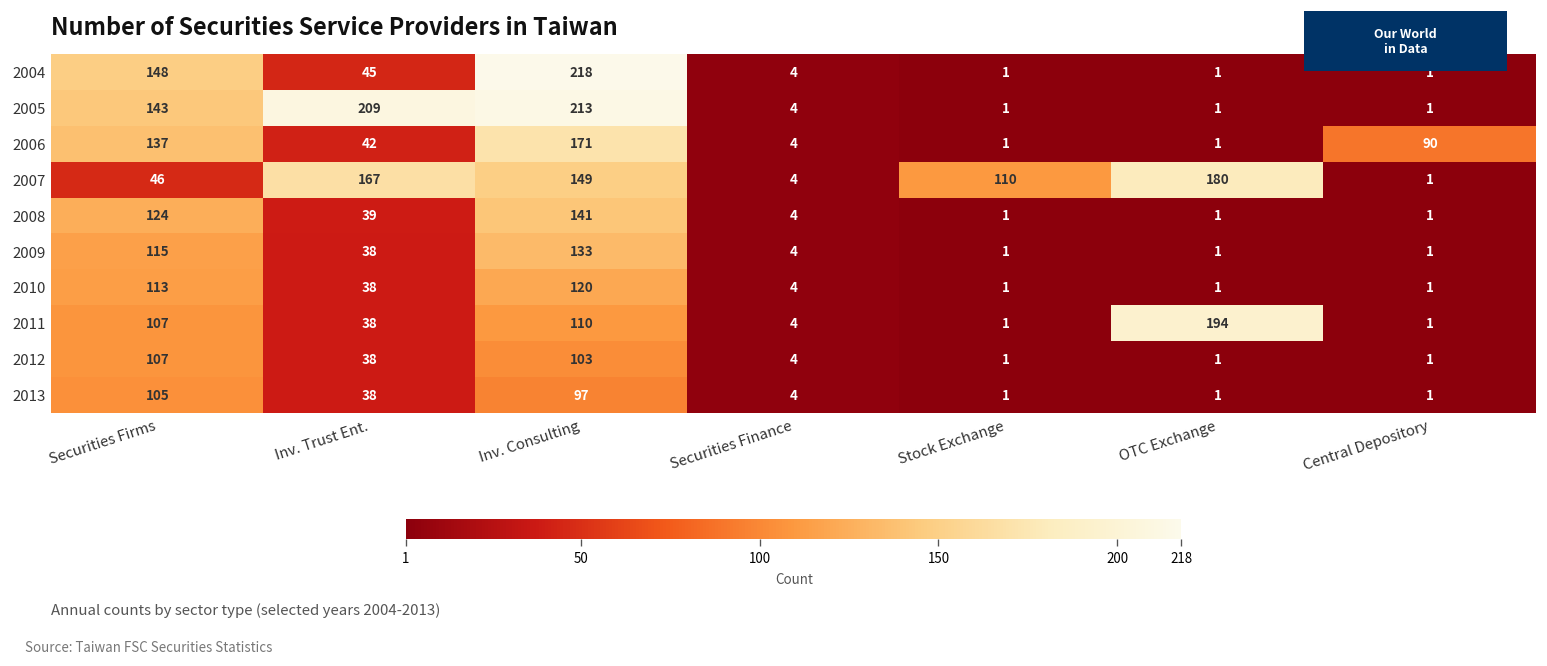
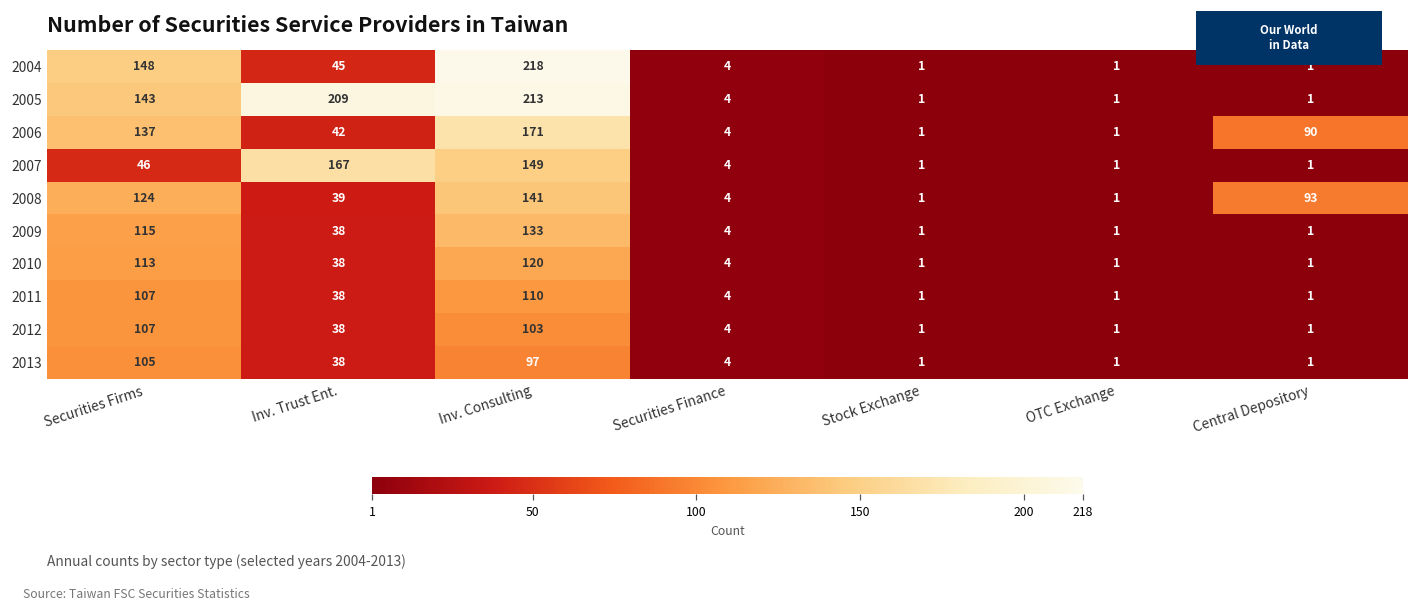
2007, Stock Exchange: 110 -> 1
2007, OTC Exchange: 180 -> 1
2008, Central Depository: 1 -> 93
2011, OTC Exchange: 194 -> 1
